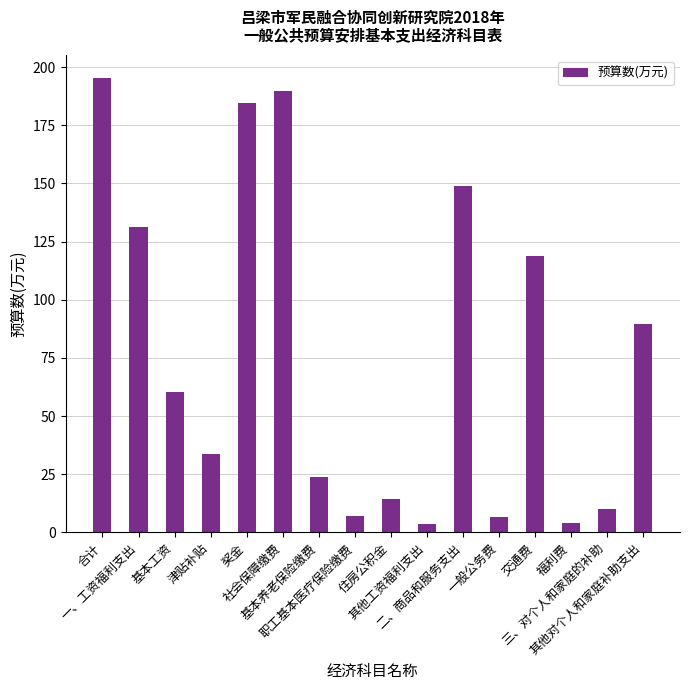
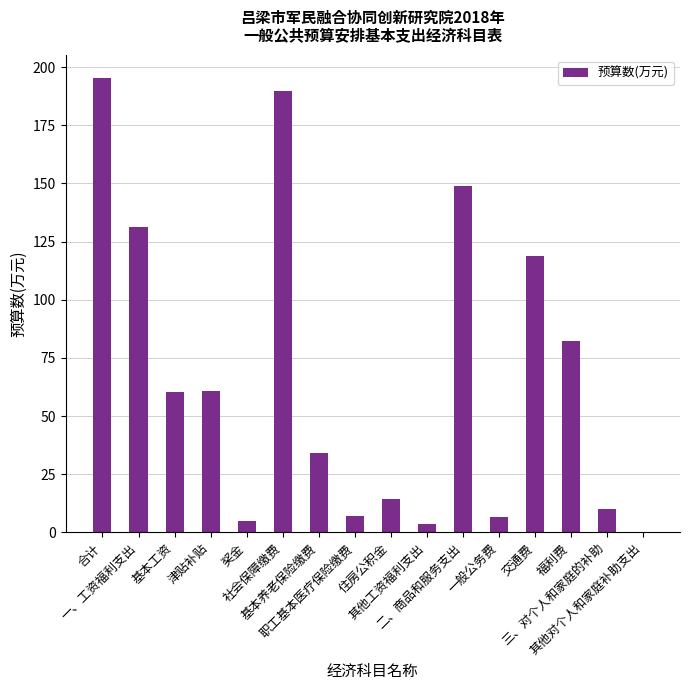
津贴补贴: 34 -> 61
奖金: 185 -> 5
基本养老保险缴费: 24 -> 34
福利费: 4 -> 82
其他对个人和家庭补助支出: 89 -> 0
